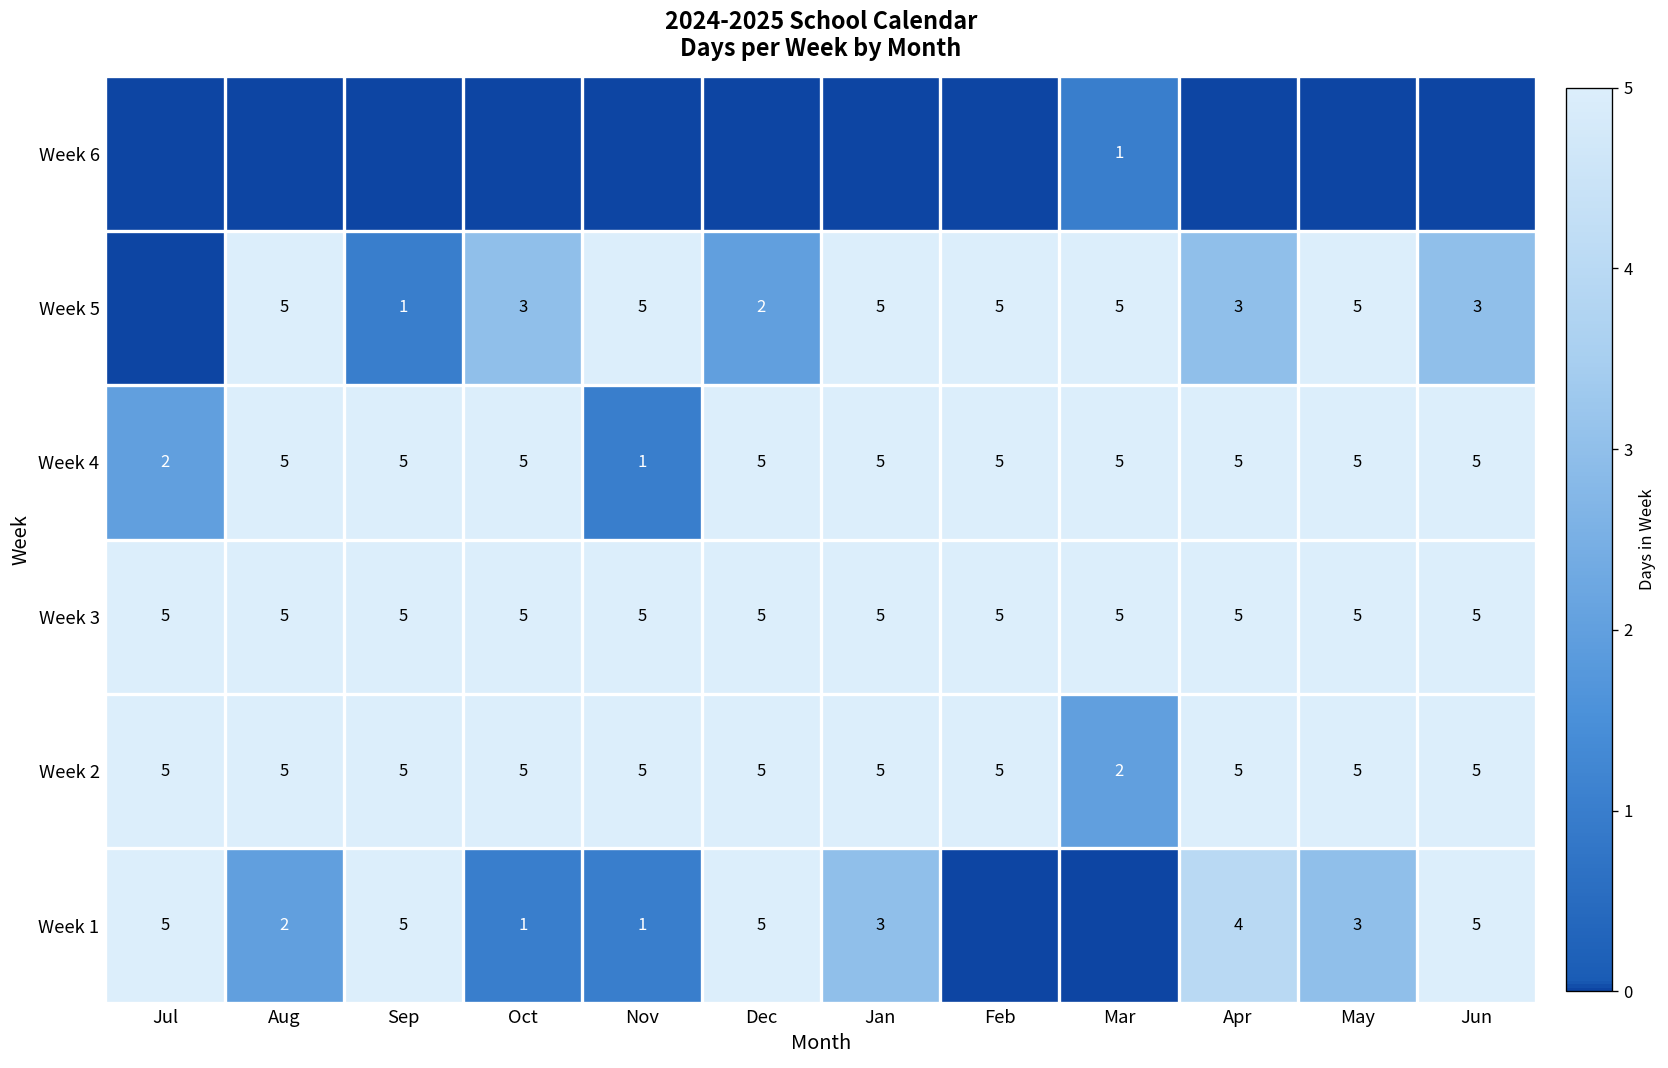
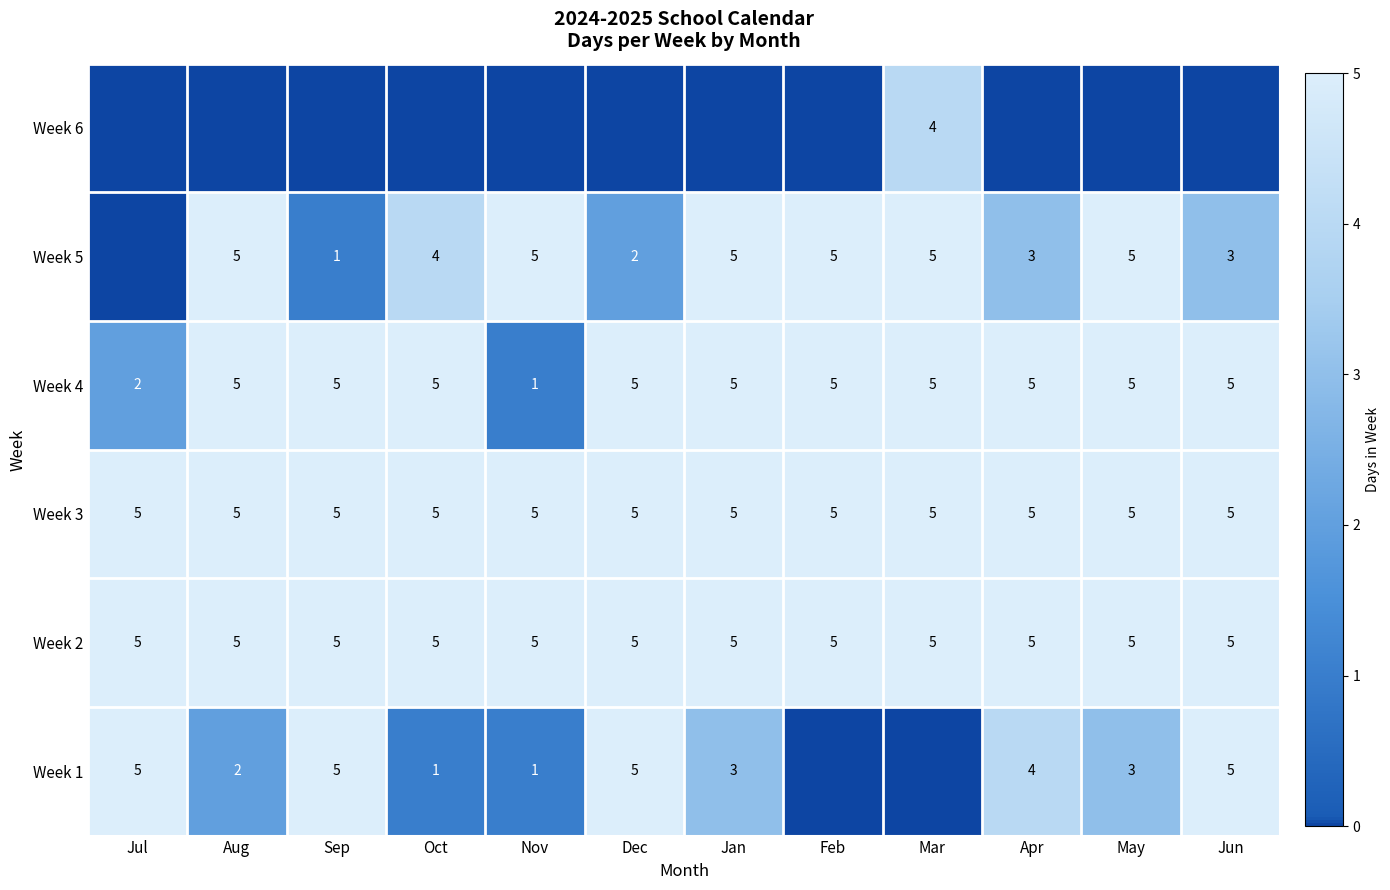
Week 6, Mar: 1 -> 4
Week 5, Oct: 3 -> 4
Week 2, Mar: 2 -> 5
